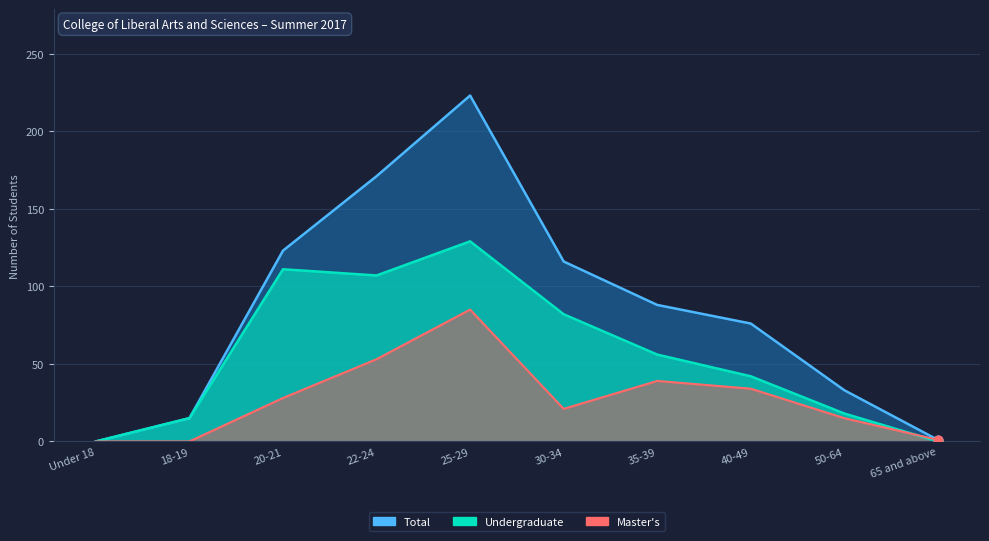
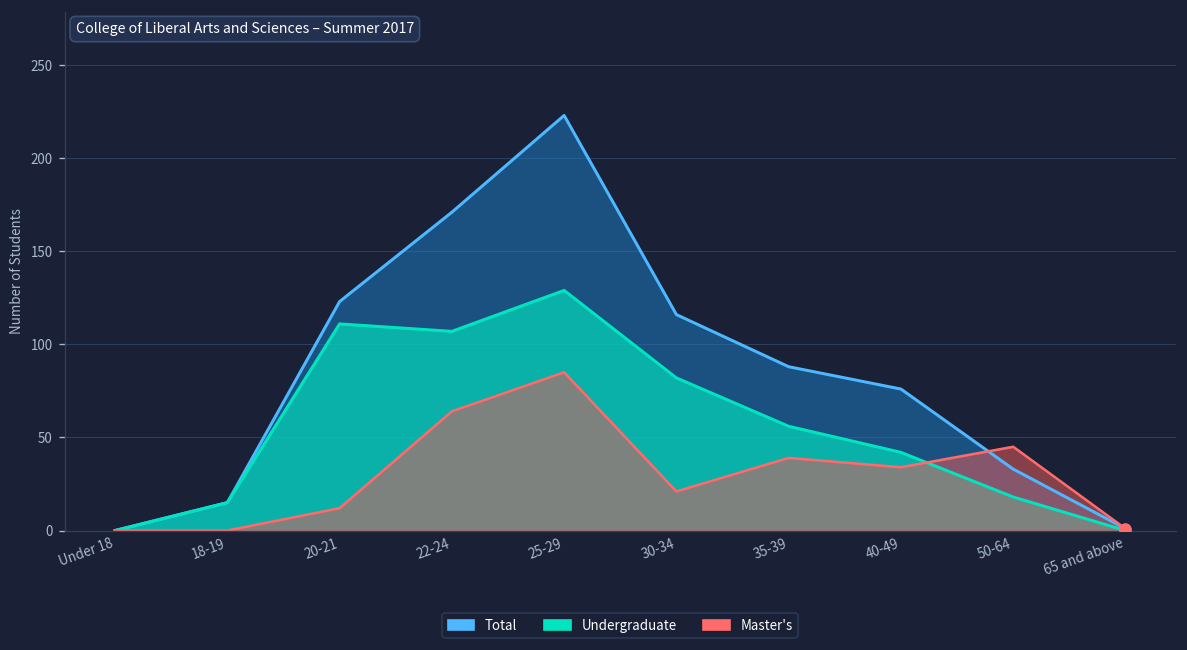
Master's, 20-21: 28 -> 12
Master's, 22-24: 53 -> 64
Master's, 50-64: 15 -> 45
